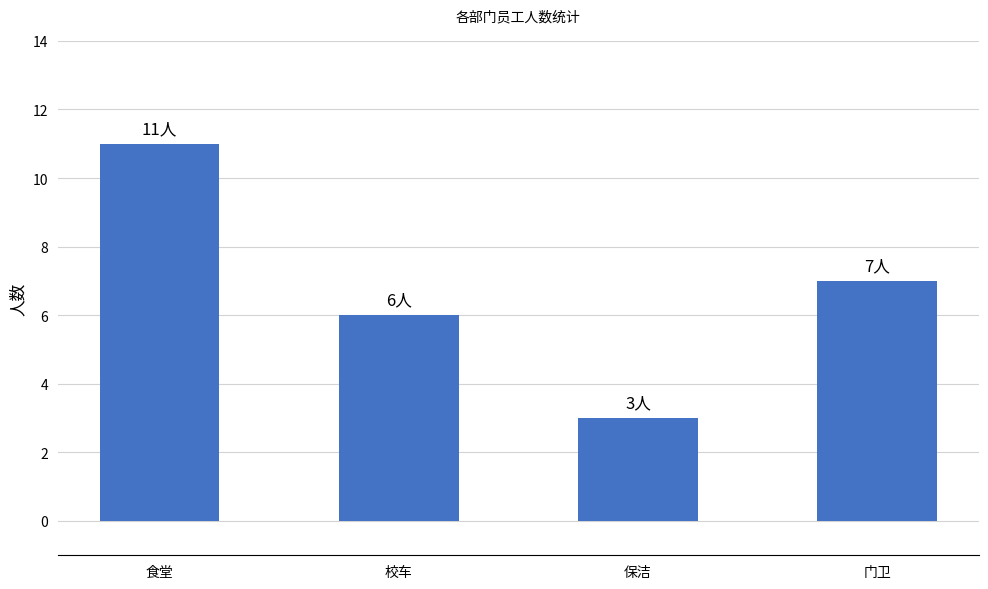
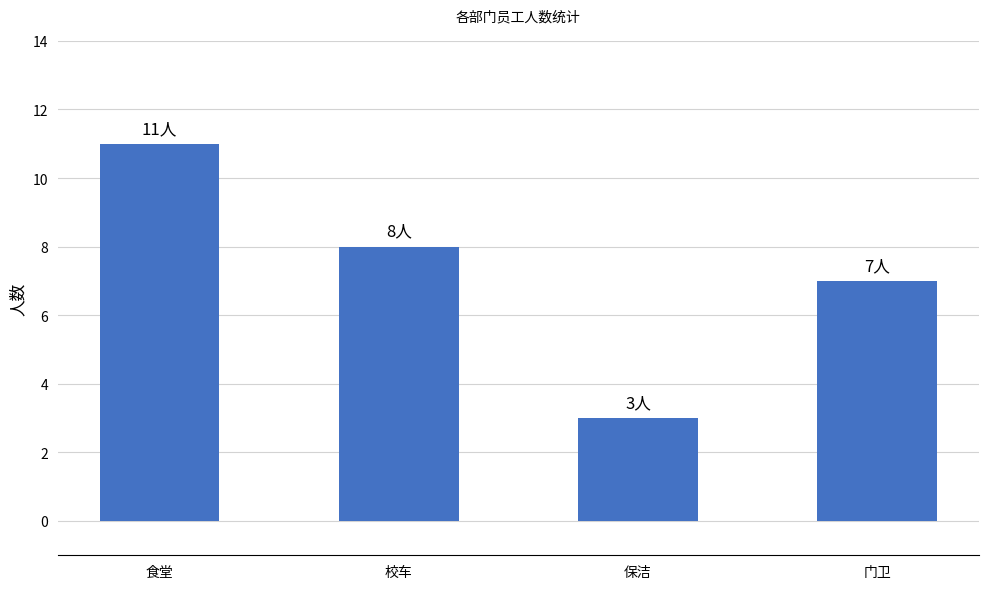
校车: 6人 -> 8人
